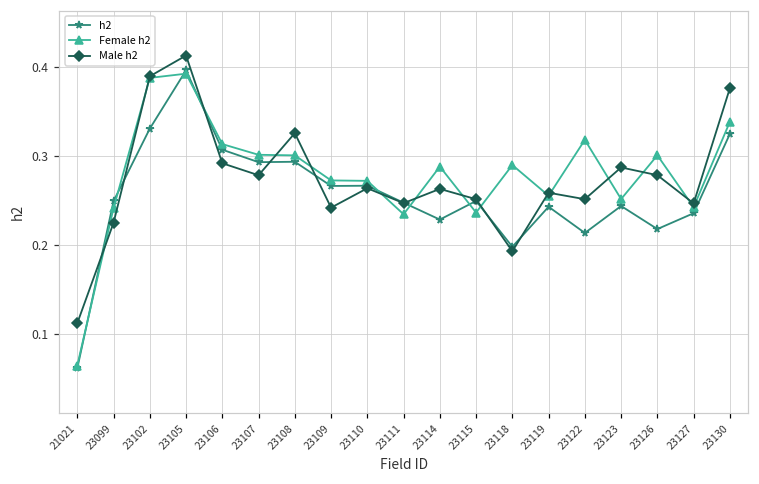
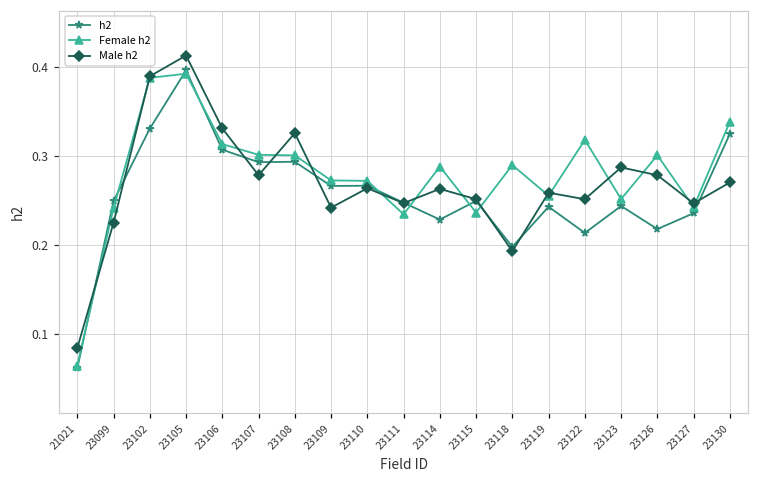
Male h2, 21021: 0.11 -> 0.08
Male h2, 23106: 0.29 -> 0.33
Male h2, 23130: 0.38 -> 0.27
